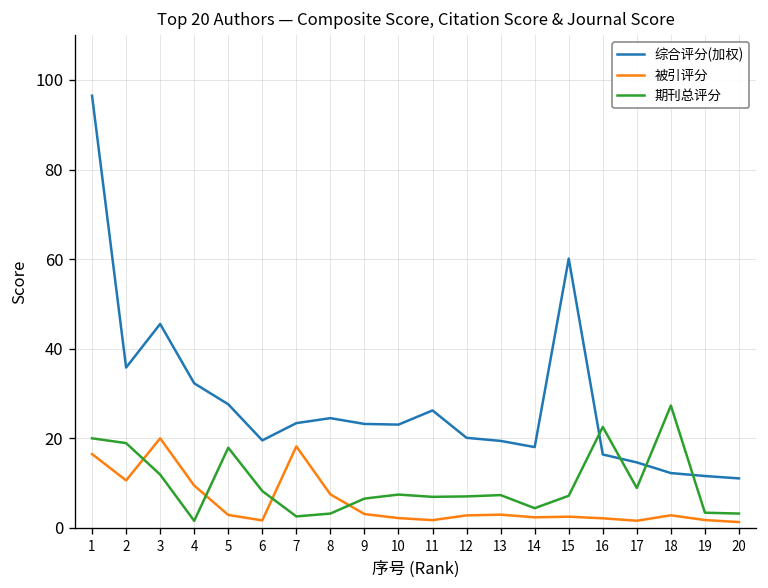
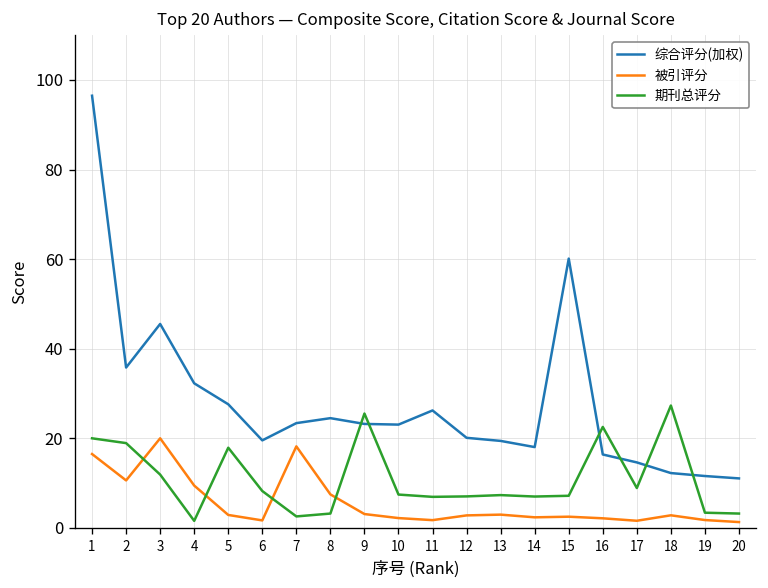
期刊总评分, 9: 7 -> 26
期刊总评分, 14: 4 -> 7
